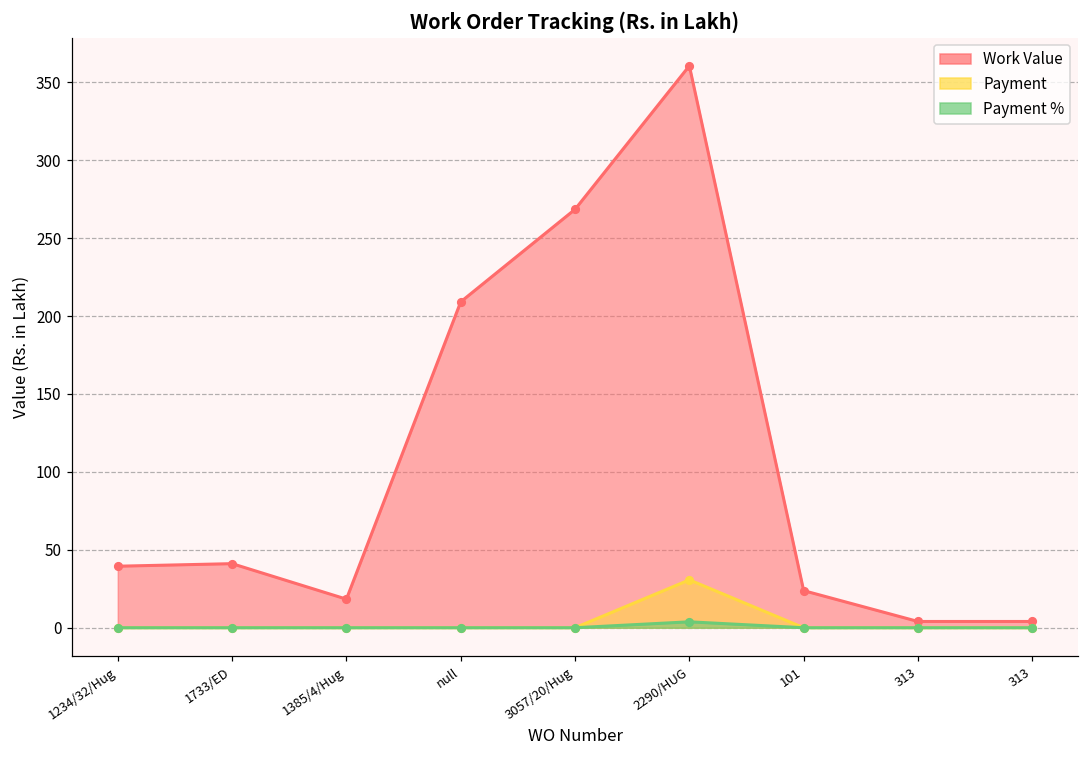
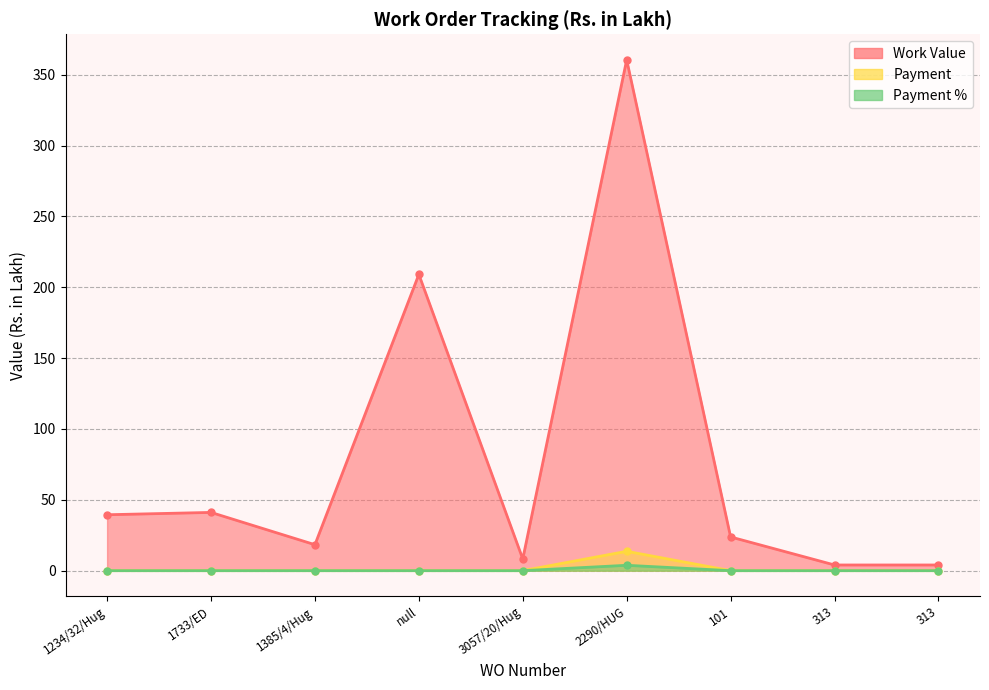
Work Value, 3057/20/Hug: 268 -> 8
Payment, 2290/HUG: 31 -> 14
